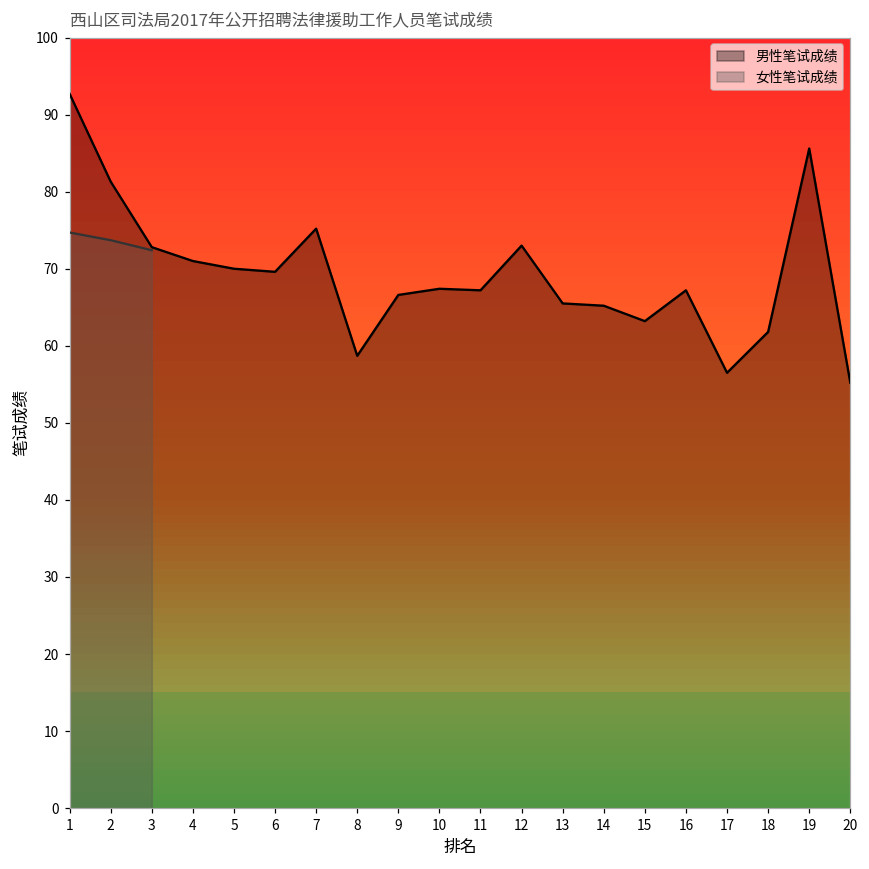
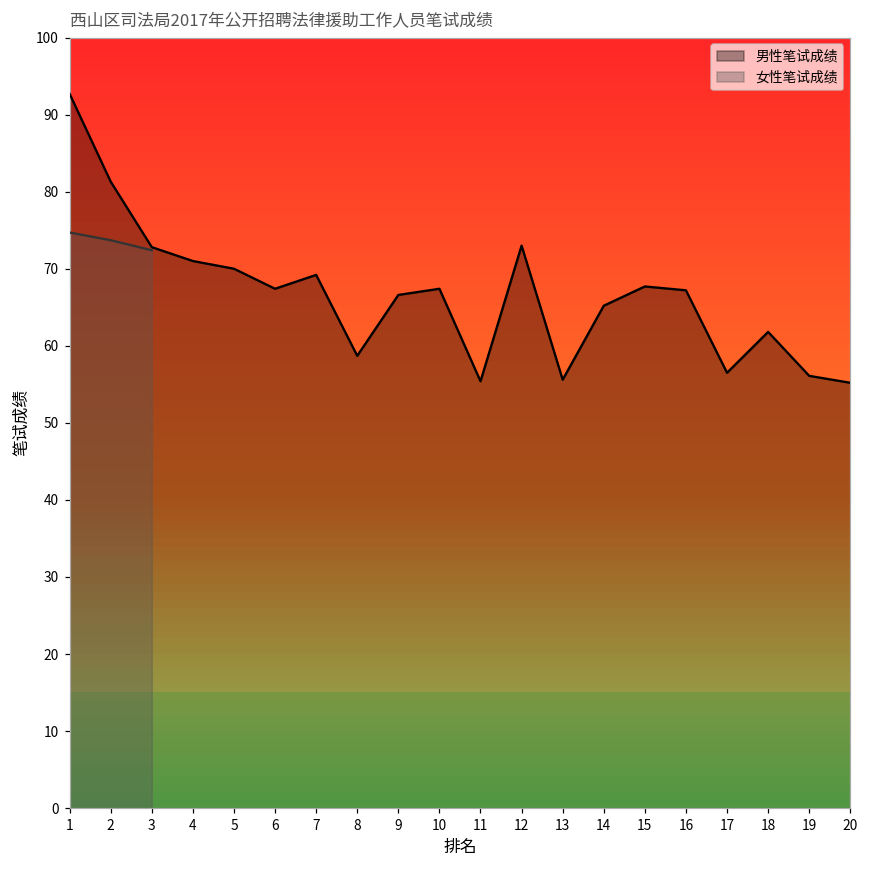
男性笔试成绩, 6: 70 -> 67
男性笔试成绩, 7: 75 -> 69
男性笔试成绩, 11: 67 -> 55
男性笔试成绩, 13: 66 -> 56
男性笔试成绩, 15: 63 -> 68
男性笔试成绩, 19: 86 -> 56
